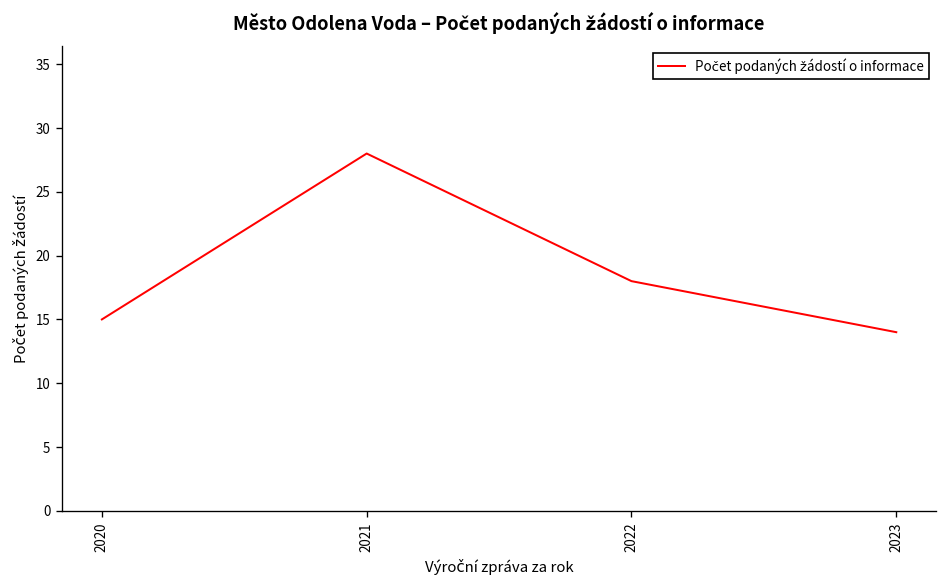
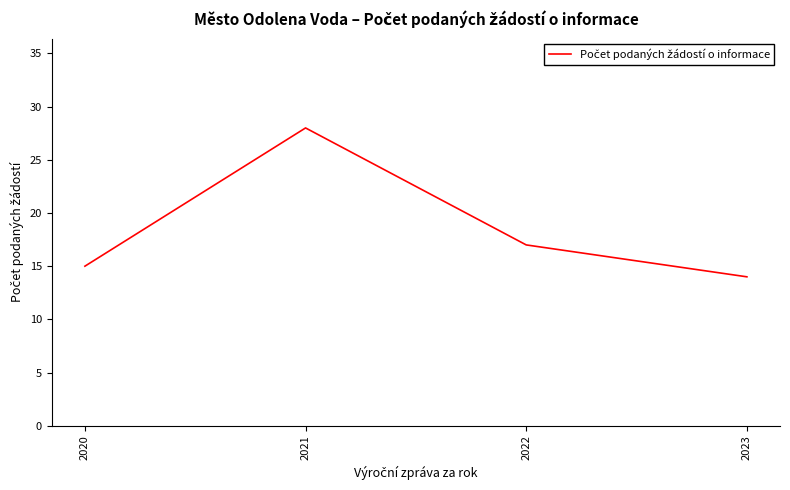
2022: 18 -> 17
